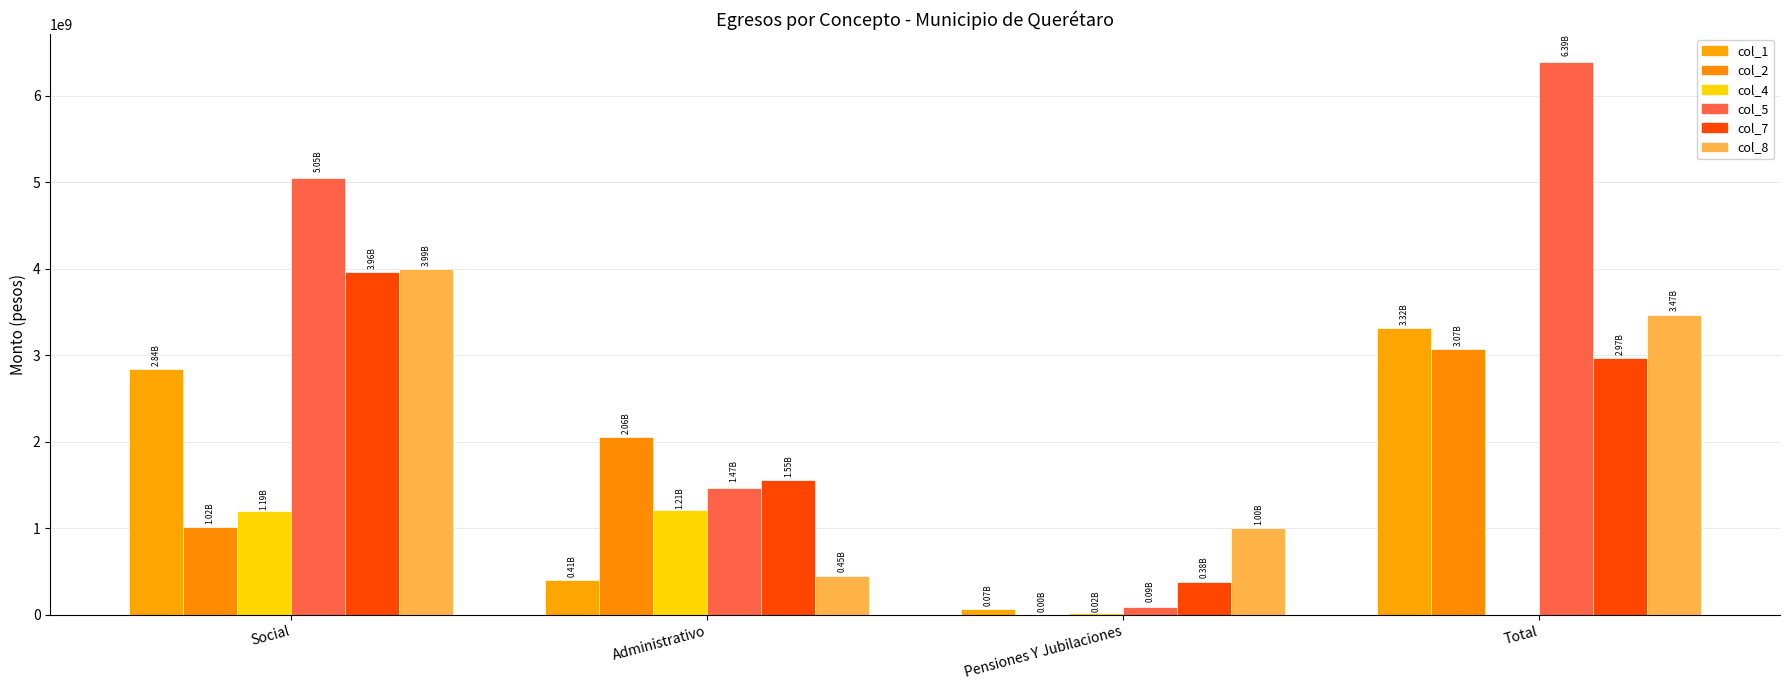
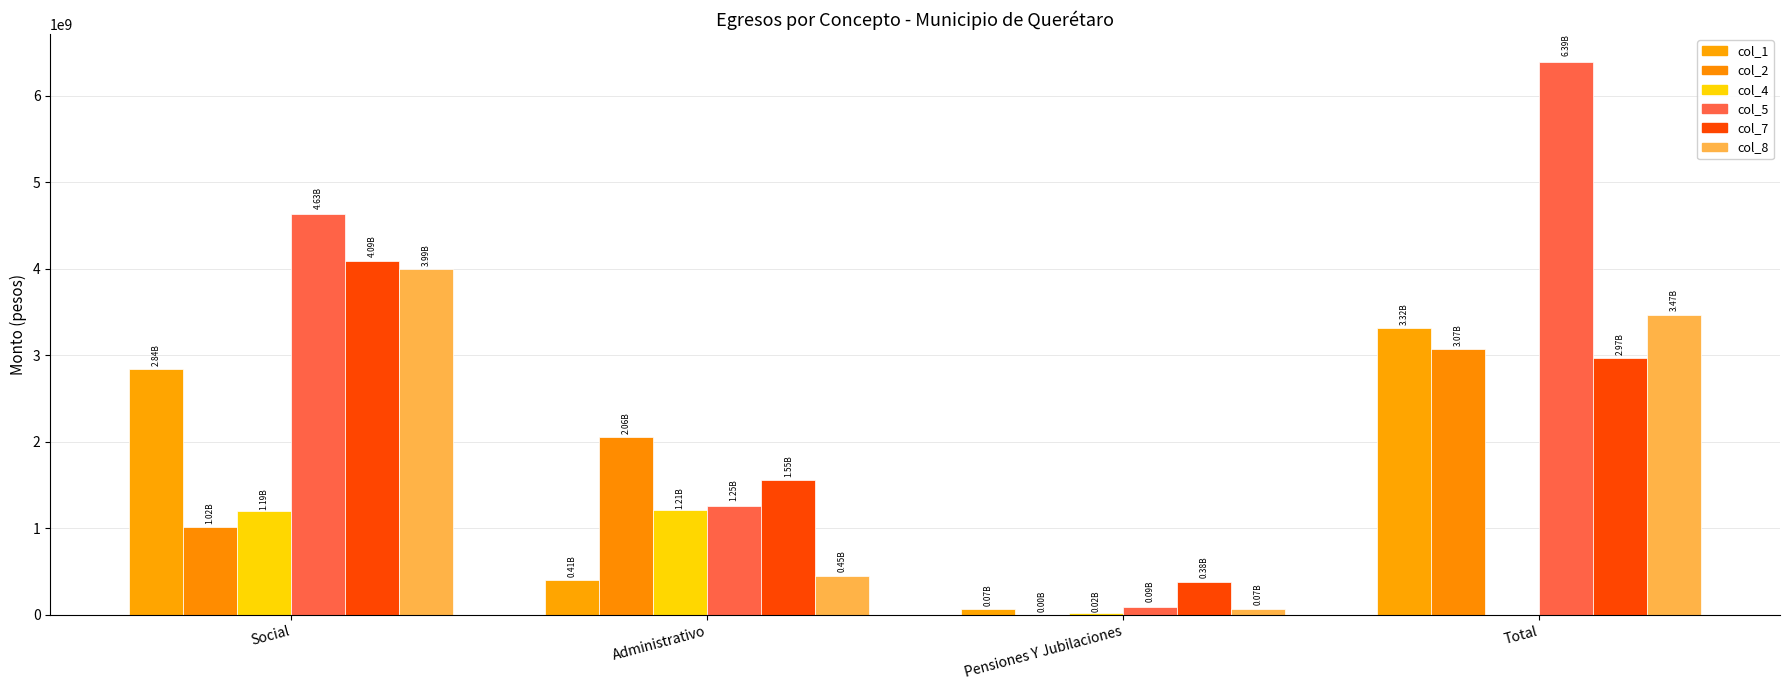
col_5, Social: 5.05B -> 4.63B
col_7, Social: 3.96B -> 4.09B
col_5, Administrativo: 1.47B -> 1.25B
col_8, Pensiones Y Jubilaciones: 1.00B -> 0.07B
